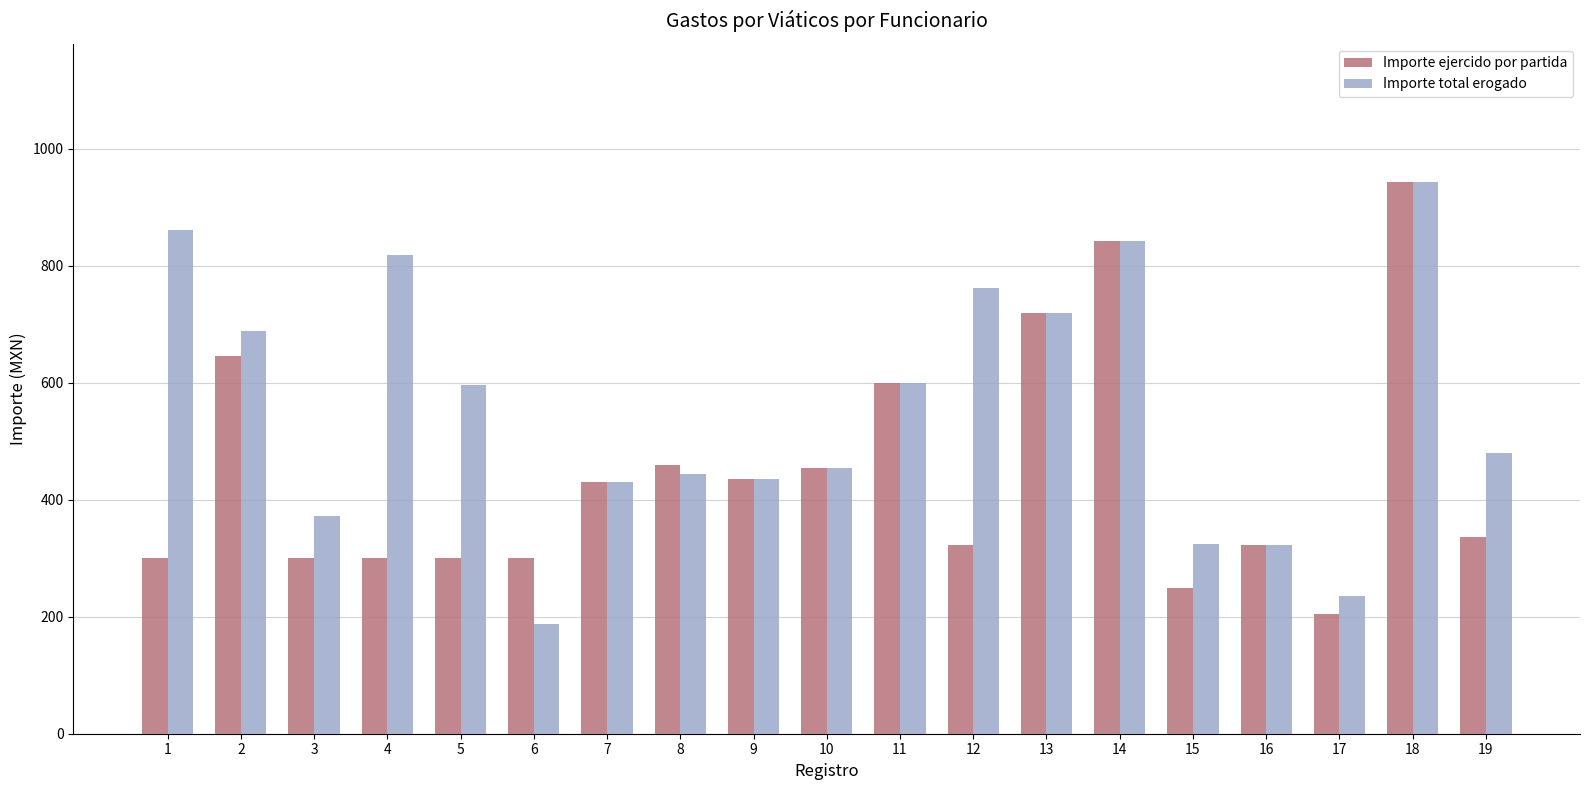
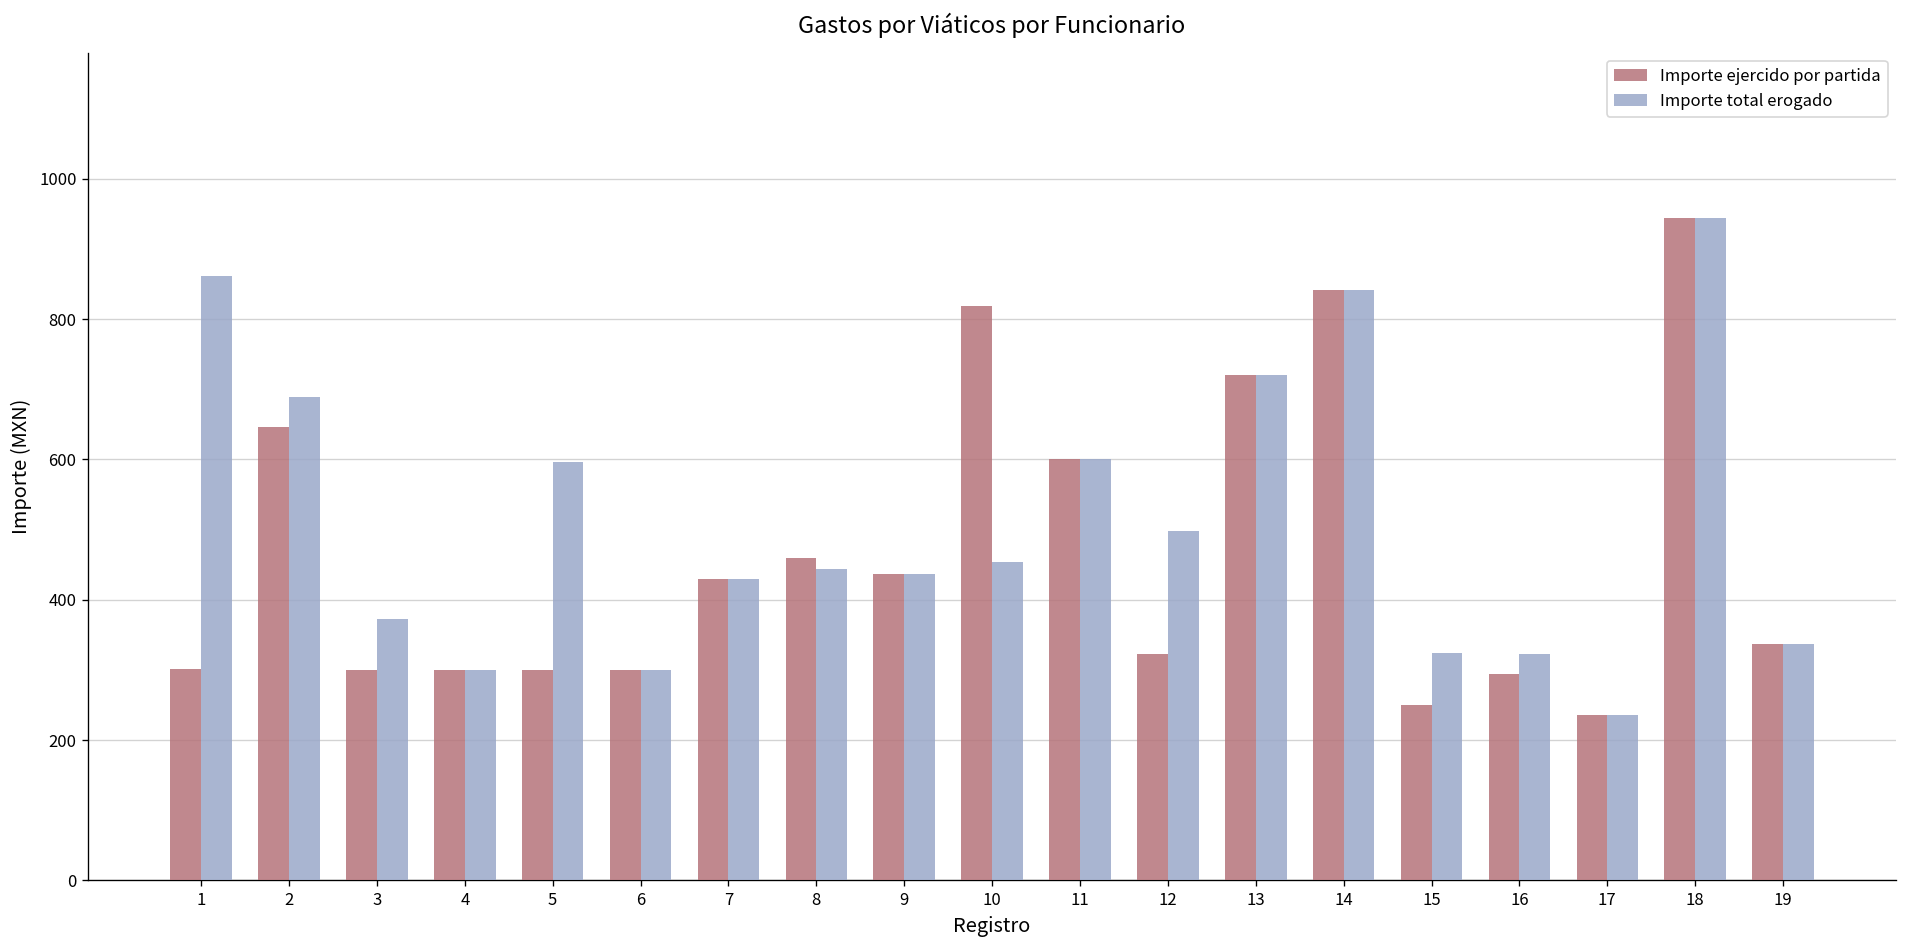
Importe total erogado, 4: 820 -> 300
Importe total erogado, 6: 190 -> 300
Importe ejercido por partida, 10: 450 -> 820
Importe total erogado, 12: 760 -> 500
Importe ejercido por partida, 16: 320 -> 290
Importe ejercido por partida, 17: 210 -> 240
Importe total erogado, 19: 480 -> 340
